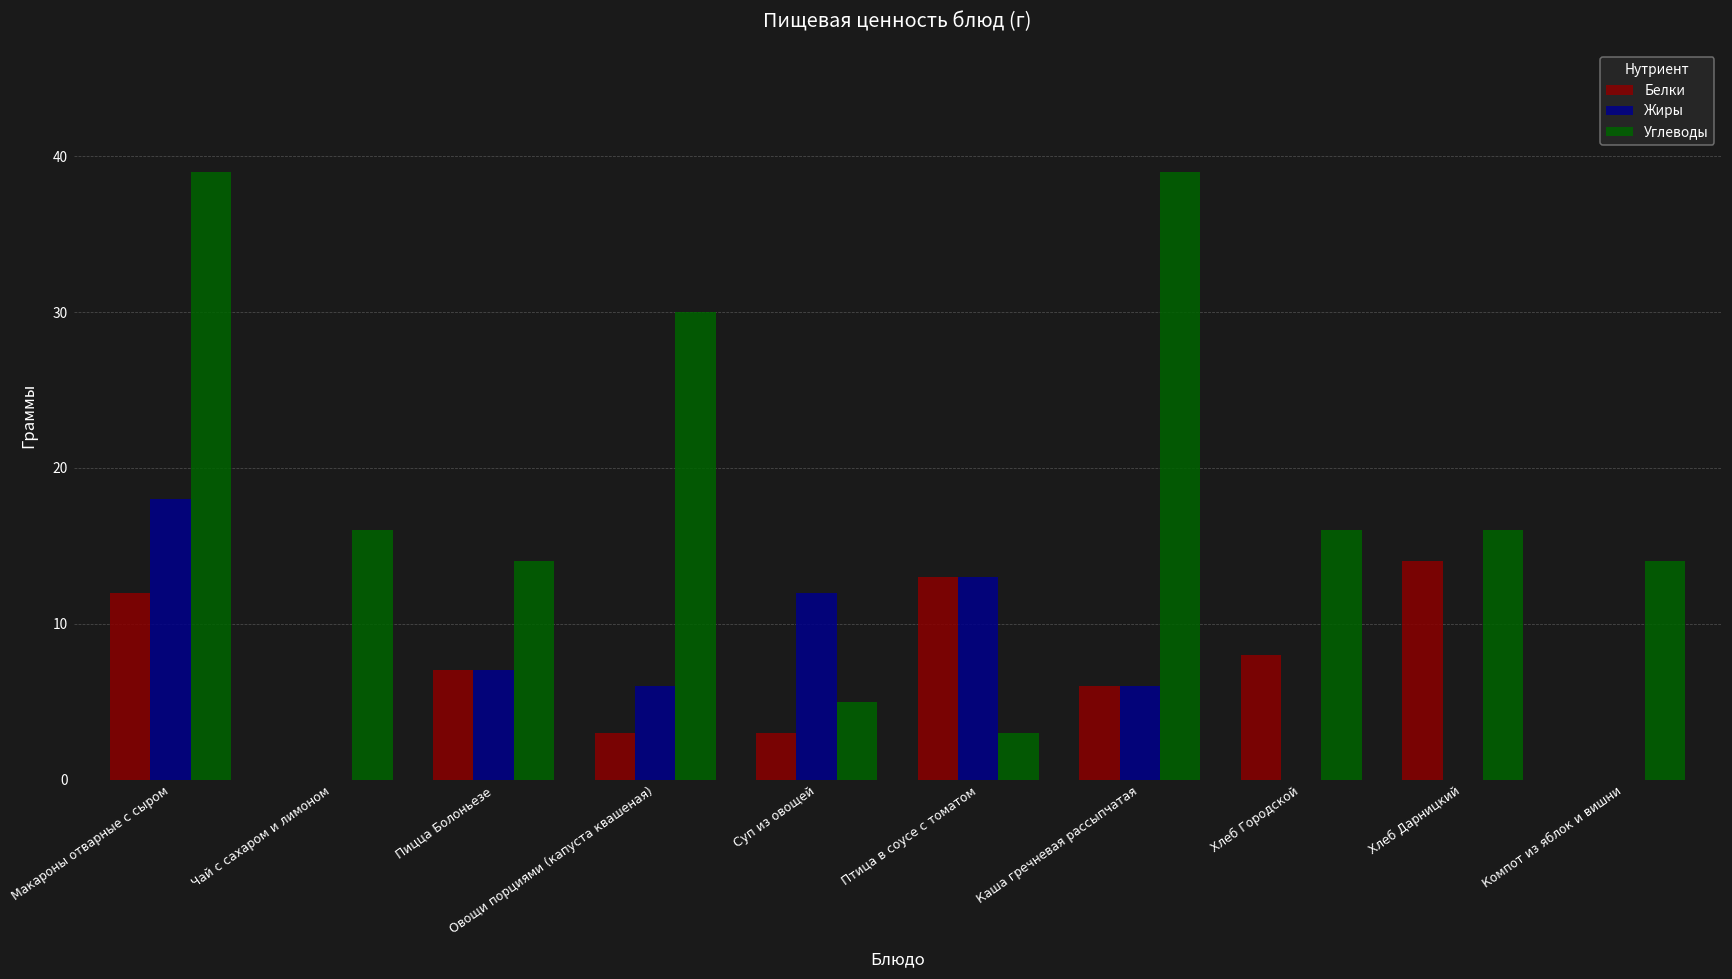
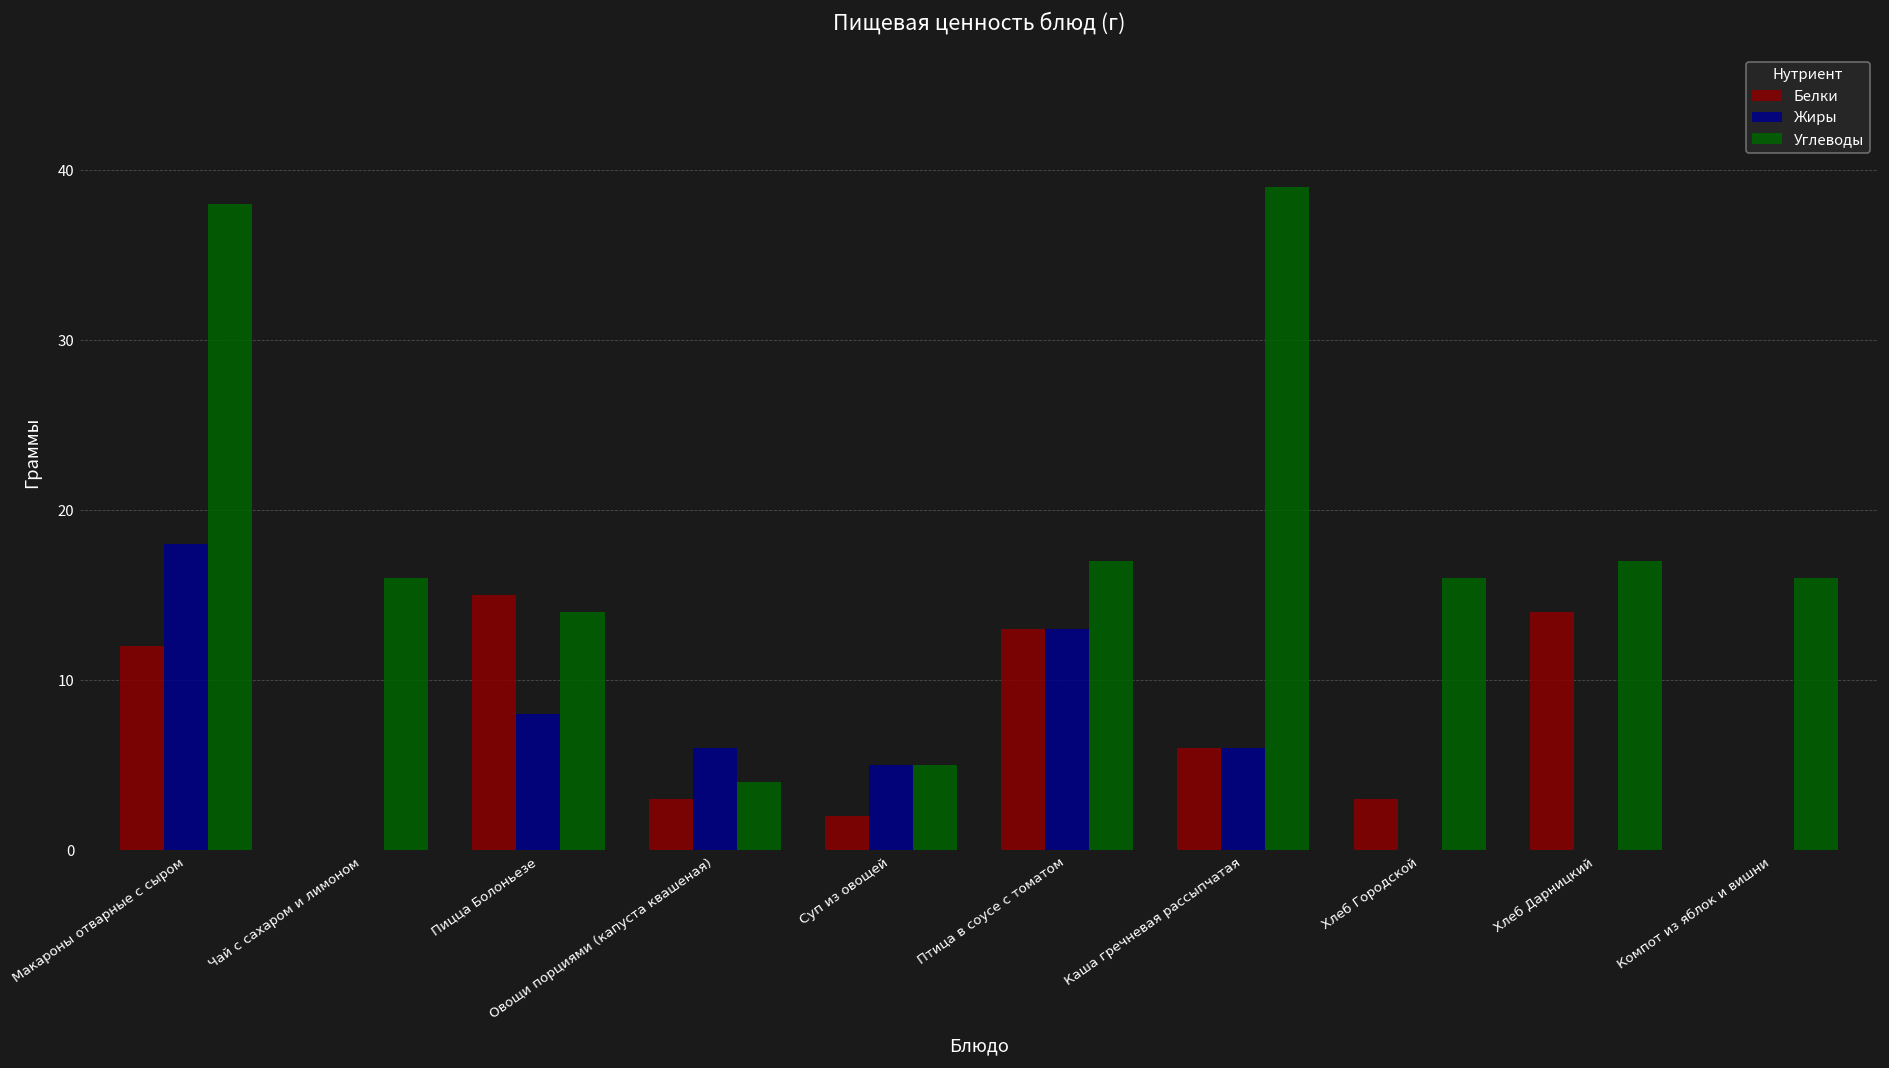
Углеводы, Макароны отварные с сыром: 39 -> 38
Белки, Пицца Болоньезе: 7 -> 15
Жиры, Пицца Болоньезе: 7 -> 8
Углеводы, Овощи порциями (капуста квашеная): 30 -> 4
Белки, Суп из овощей: 3 -> 2
Жиры, Суп из овощей: 12 -> 5
Углеводы, Птица в соусе с томатом: 3 -> 17
Белки, Хлеб Городской: 8 -> 3
Углеводы, Хлеб Дарницкий: 16 -> 17
Углеводы, Компот из яблок и вишни: 14 -> 16
